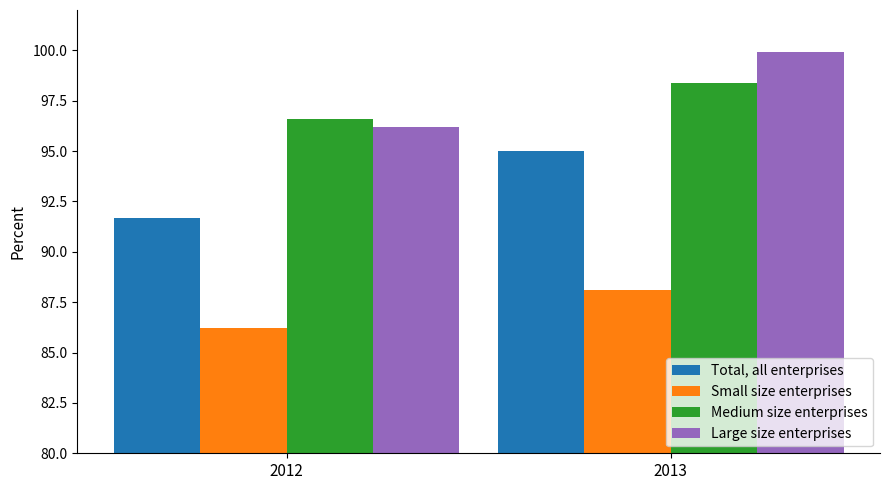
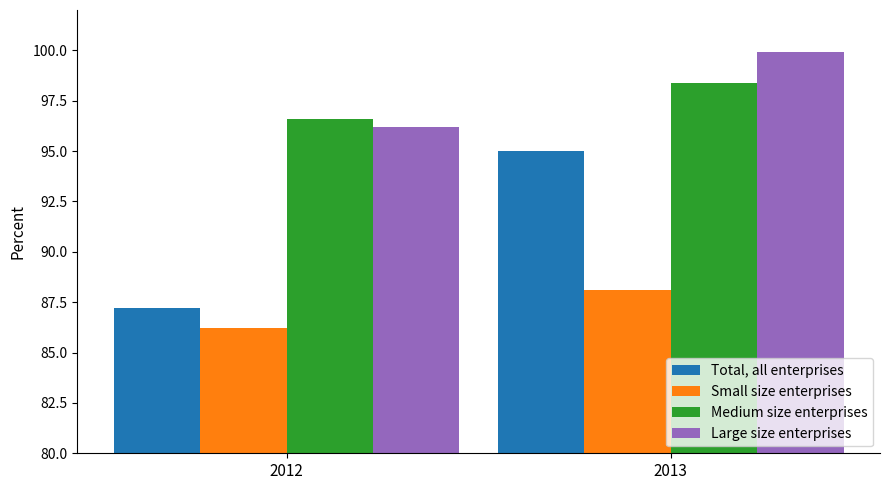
Total, all enterprises, 2012: 91.7 -> 87.2
